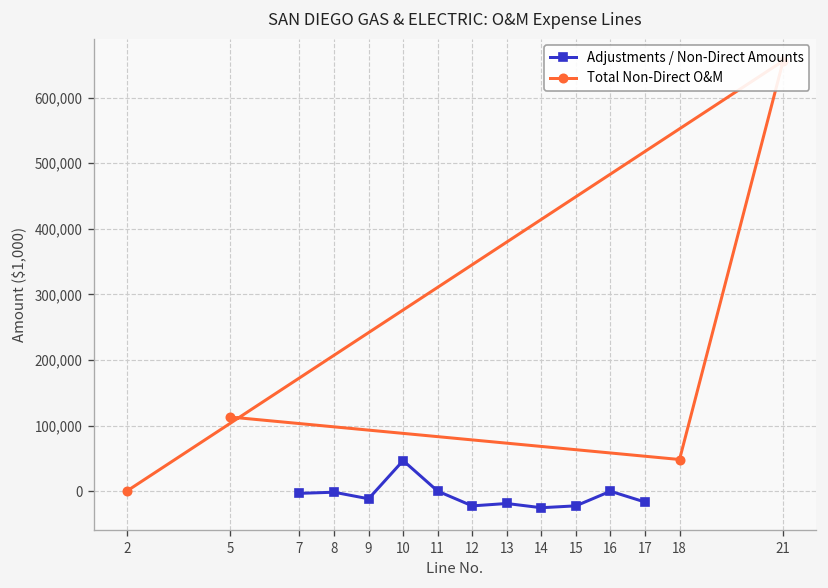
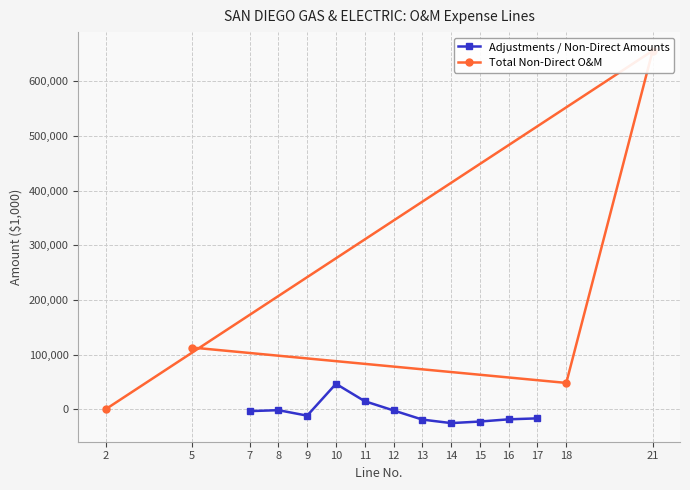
Adjustments / Non-Direct Amounts, 11: 0 -> 10,000
Adjustments / Non-Direct Amounts, 12: -20,000 -> 0
Adjustments / Non-Direct Amounts, 16: 0 -> -20,000
